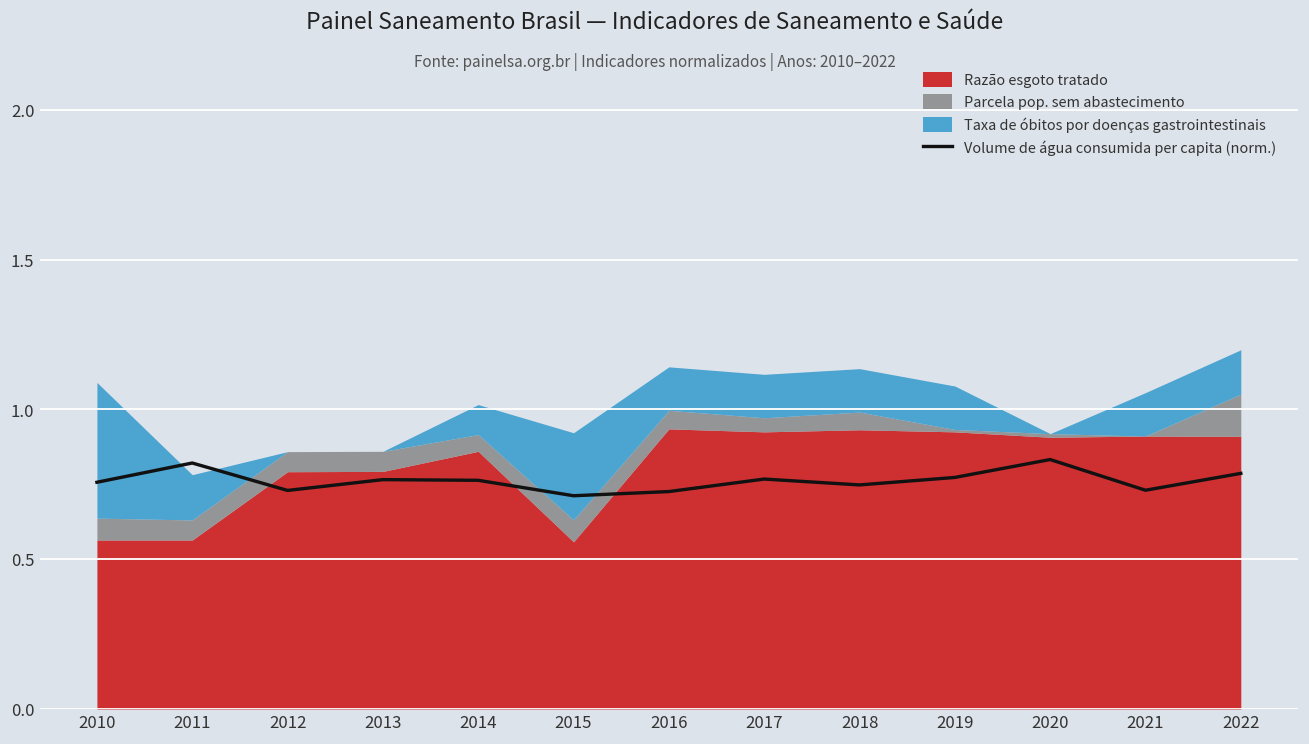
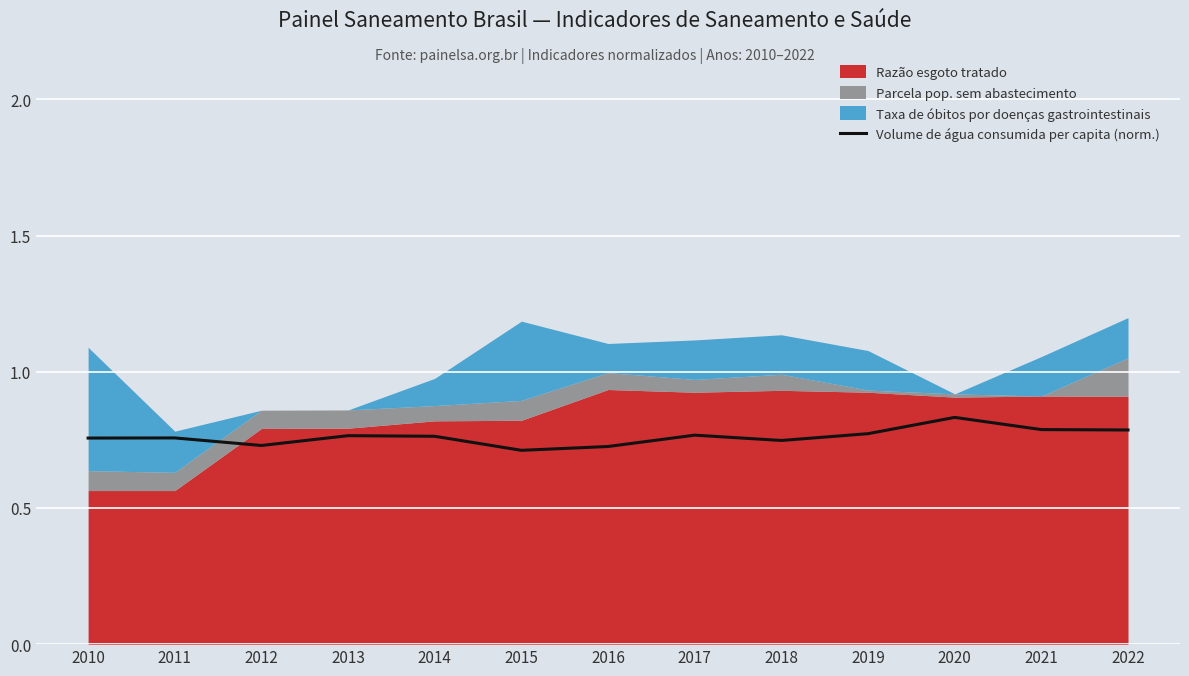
Volume de água consumida per capita (norm.), 2011: 0.82 -> 0.76
Razão esgoto tratado, 2014: 0.86 -> 0.82
Razão esgoto tratado, 2015: 0.56 -> 0.82
Taxa de óbitos por doenças gastrointestinais, 2016: 0.15 -> 0.11
Volume de água consumida per capita (norm.), 2021: 0.73 -> 0.79
